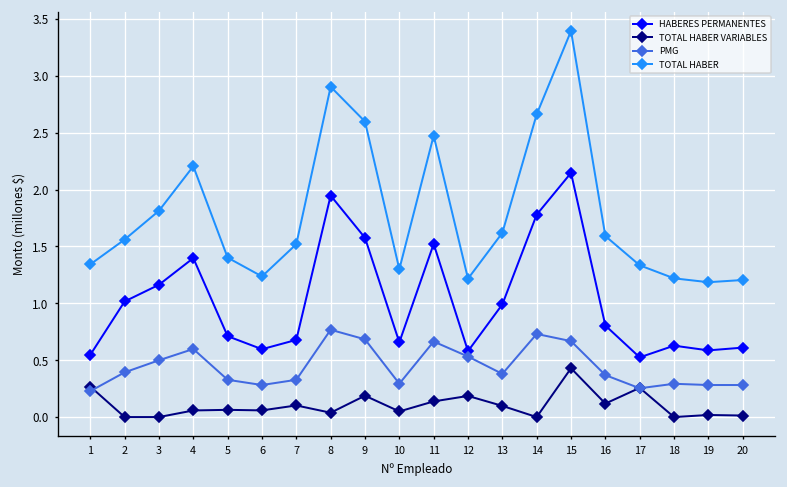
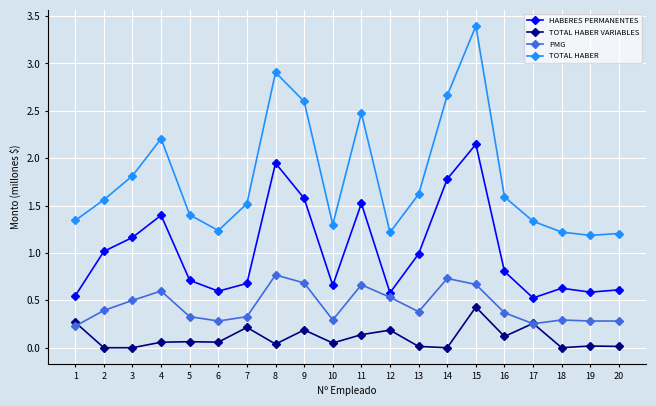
TOTAL HABER VARIABLES, 7: 0.1 -> 0.2
TOTAL HABER VARIABLES, 13: 0.1 -> 0.0
